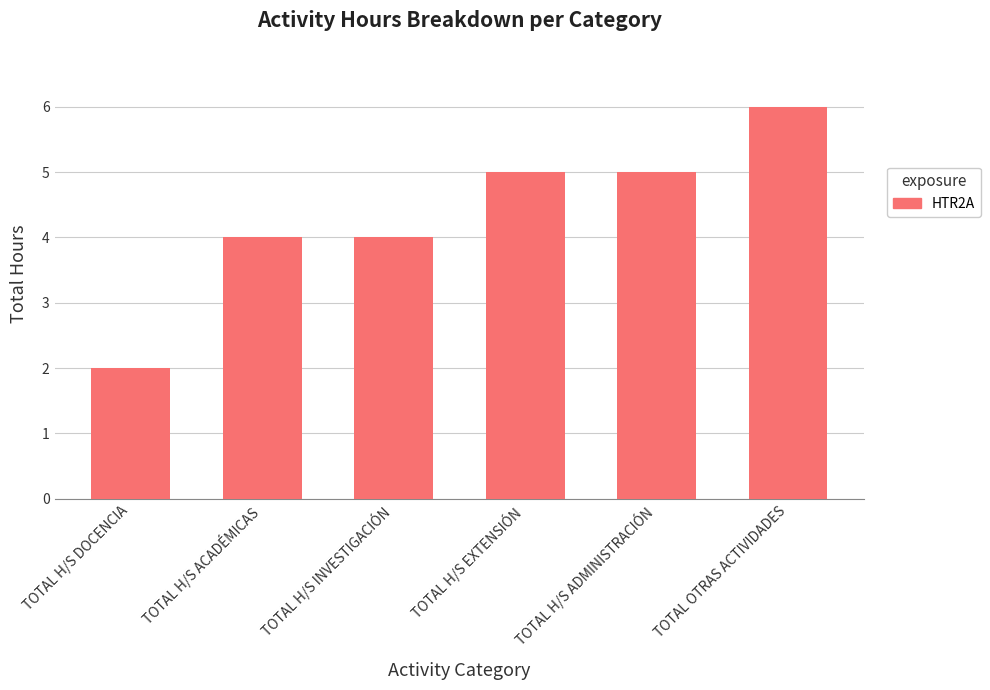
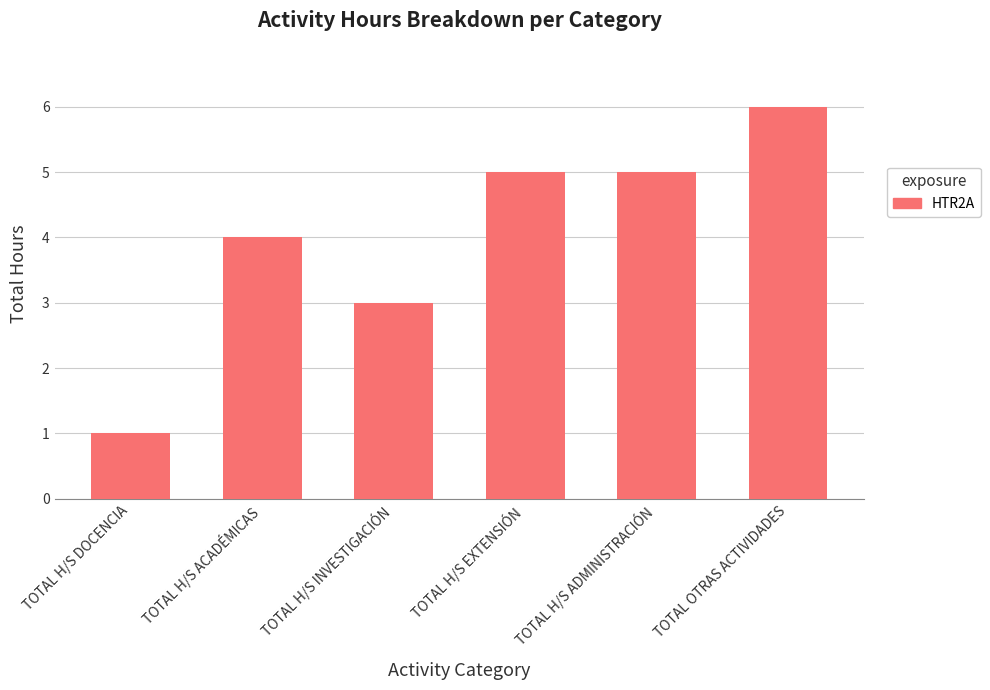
TOTAL H/S DOCENCIA: 2 -> 1
TOTAL H/S INVESTIGACIÓN: 4 -> 3
